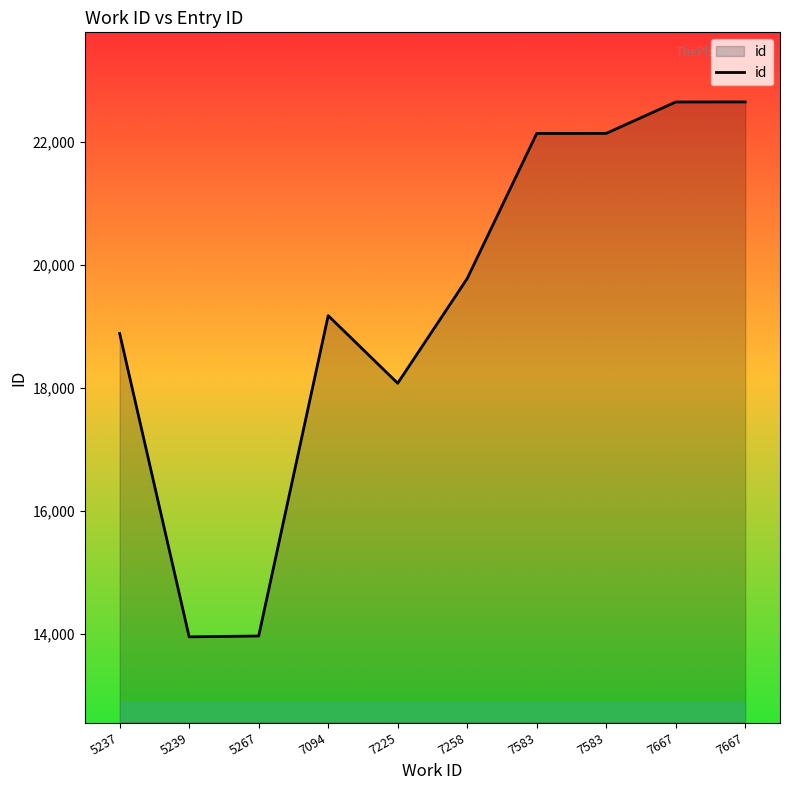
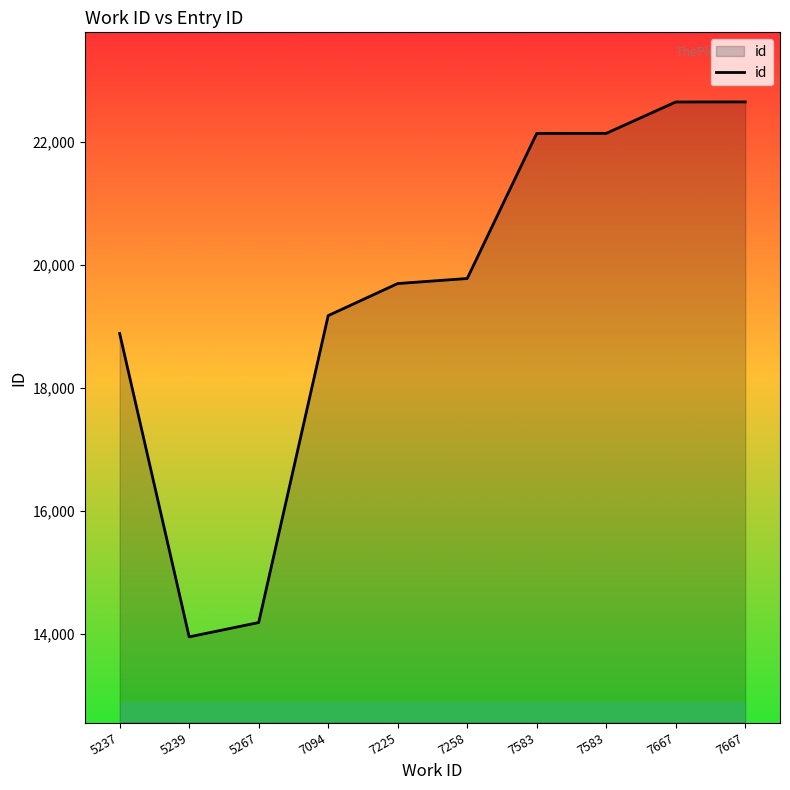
id, 5267: 14,000 -> 14,200
id, 7225: 18,100 -> 19,700
